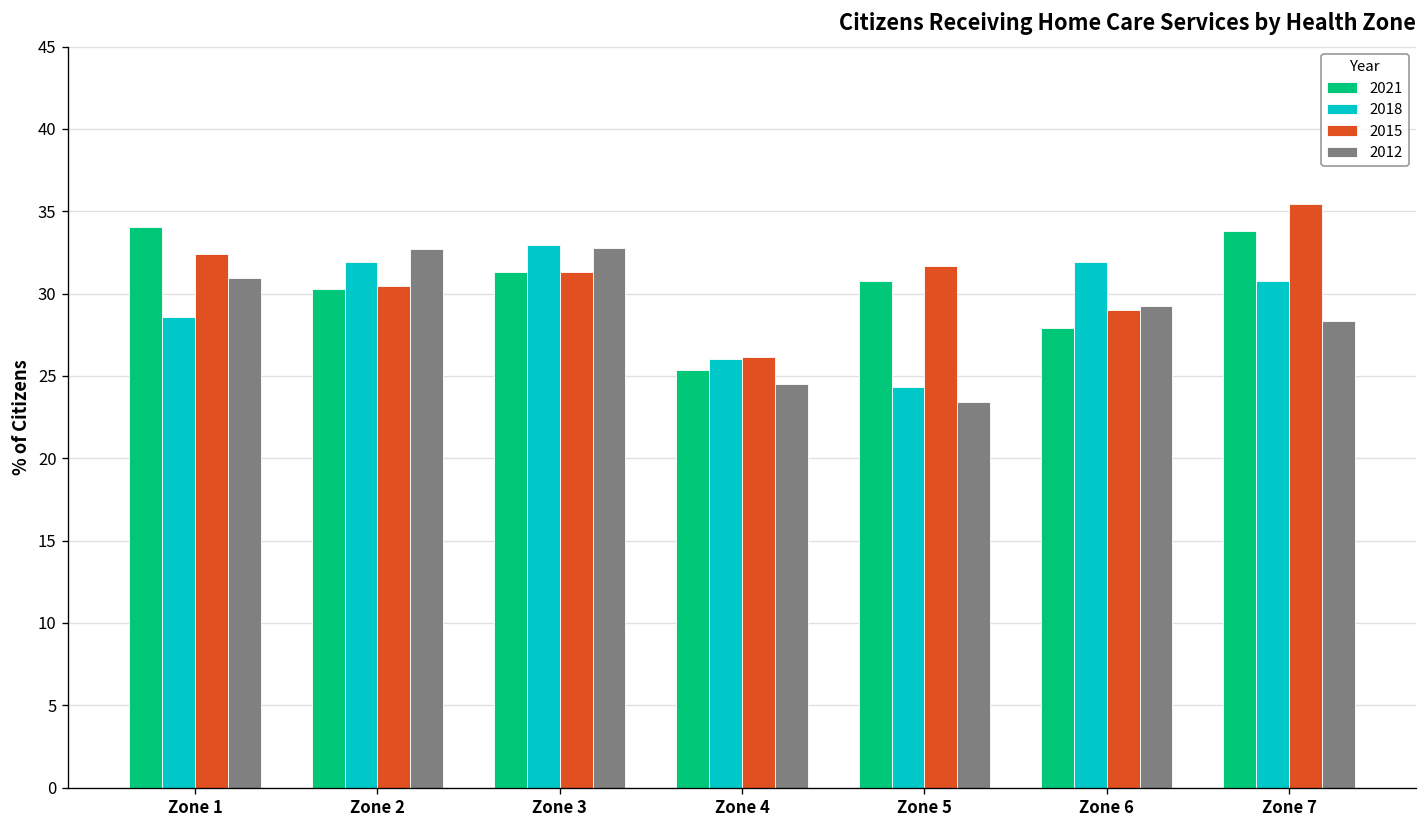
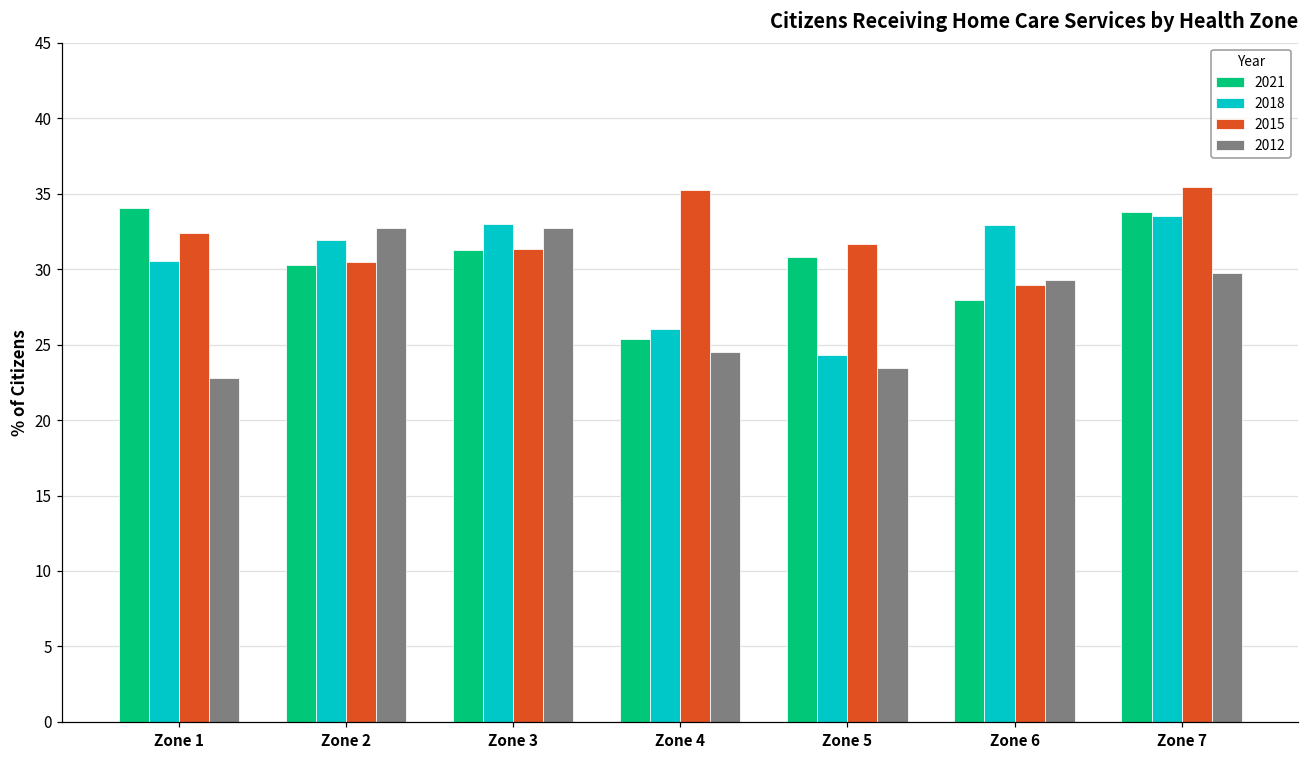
2018, Zone 1: 28.6 -> 30.6
2012, Zone 1: 30.9 -> 22.8
2015, Zone 4: 26.1 -> 35.2
2018, Zone 6: 31.9 -> 32.9
2018, Zone 7: 30.8 -> 33.5
2012, Zone 7: 28.4 -> 29.8
